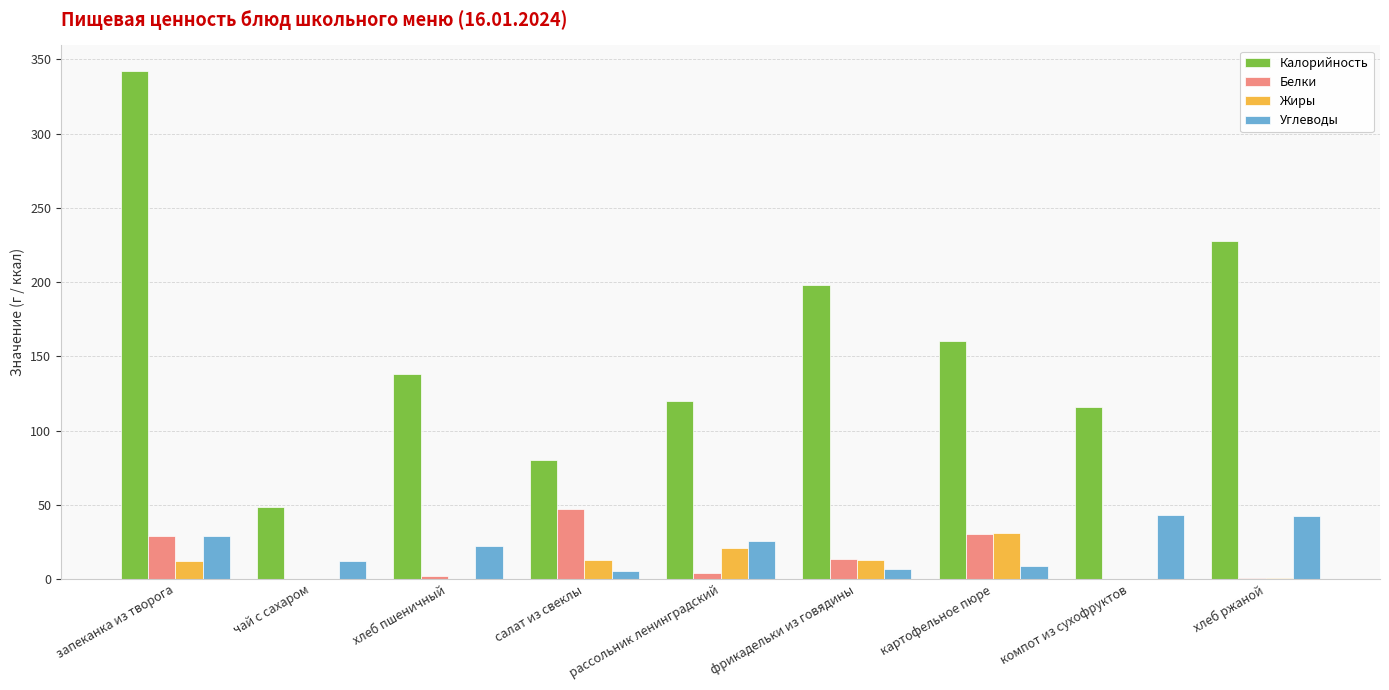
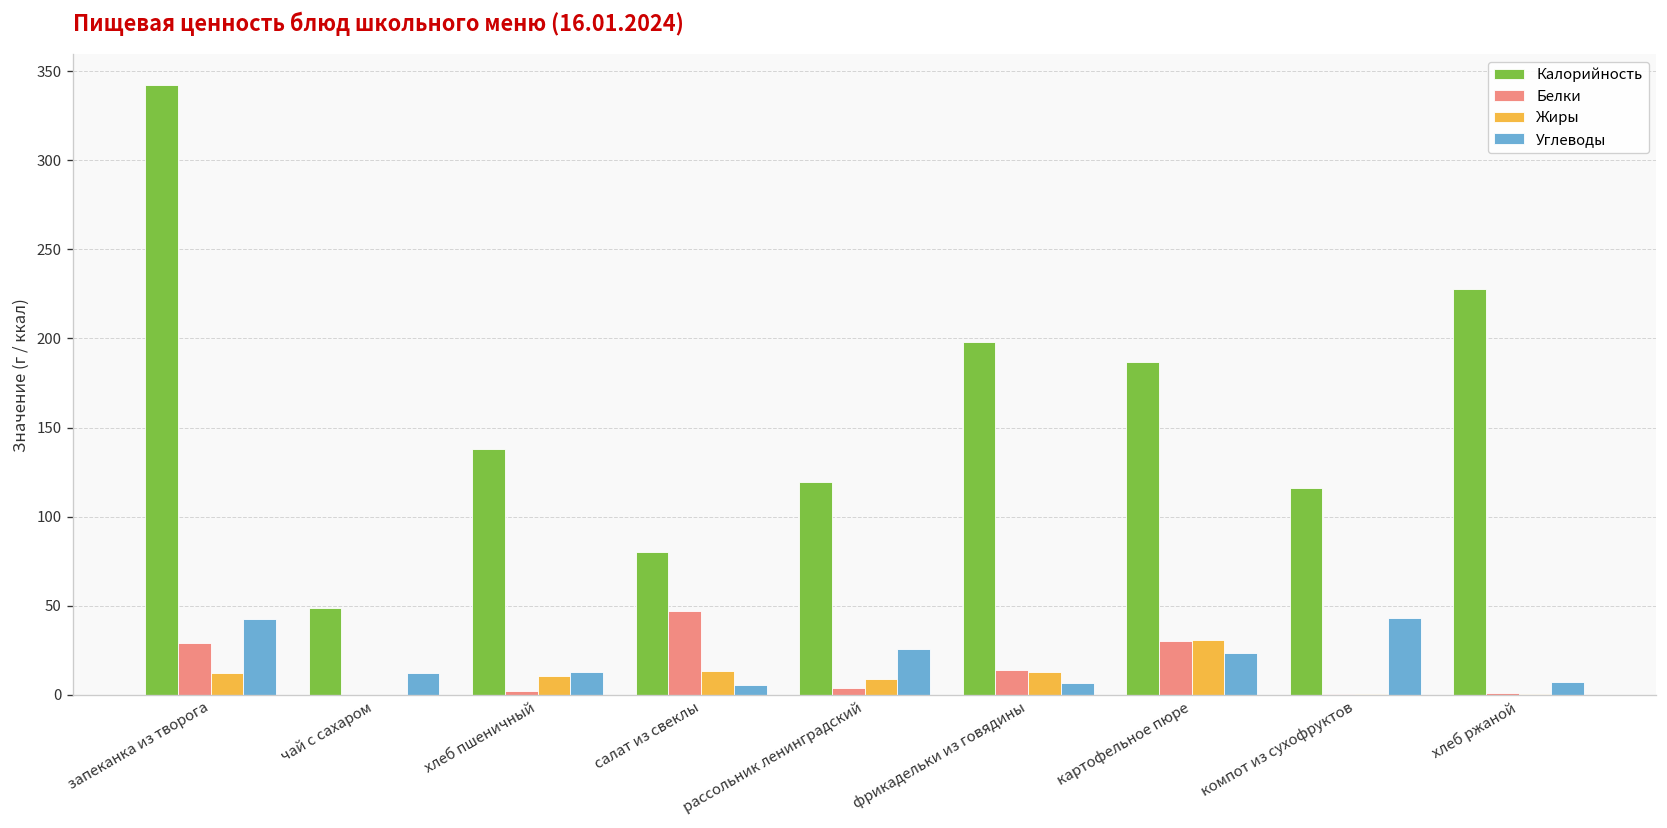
Углеводы, запеканка из творога: 29 -> 43
Жиры, хлеб пшеничный: 0 -> 11
Углеводы, хлеб пшеничный: 22 -> 13
Жиры, рассольник ленинградский: 21 -> 9
Калорийность, картофельное пюре: 160 -> 187
Углеводы, картофельное пюре: 9 -> 23
Углеводы, хлеб ржаной: 42 -> 7
